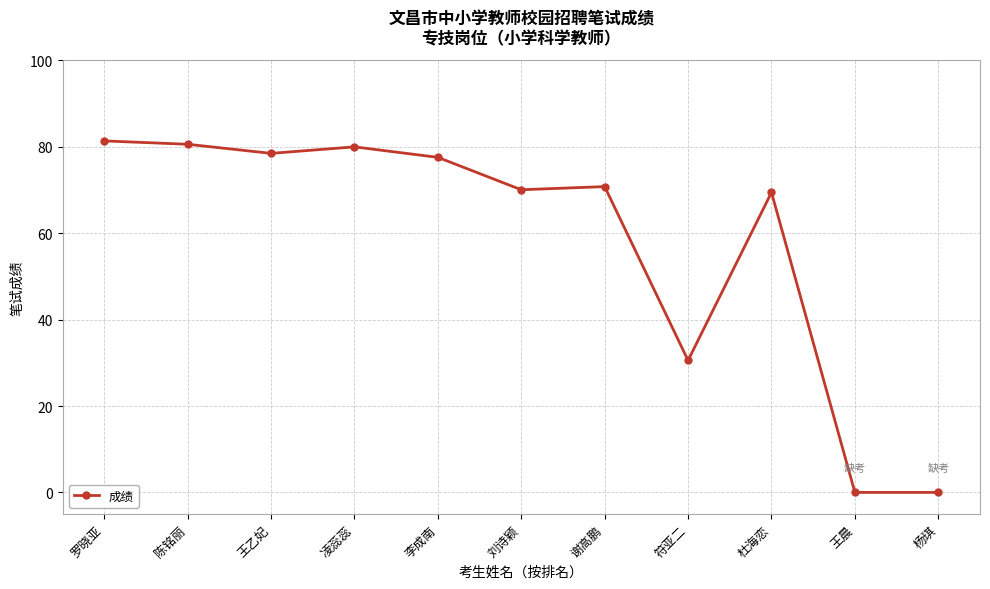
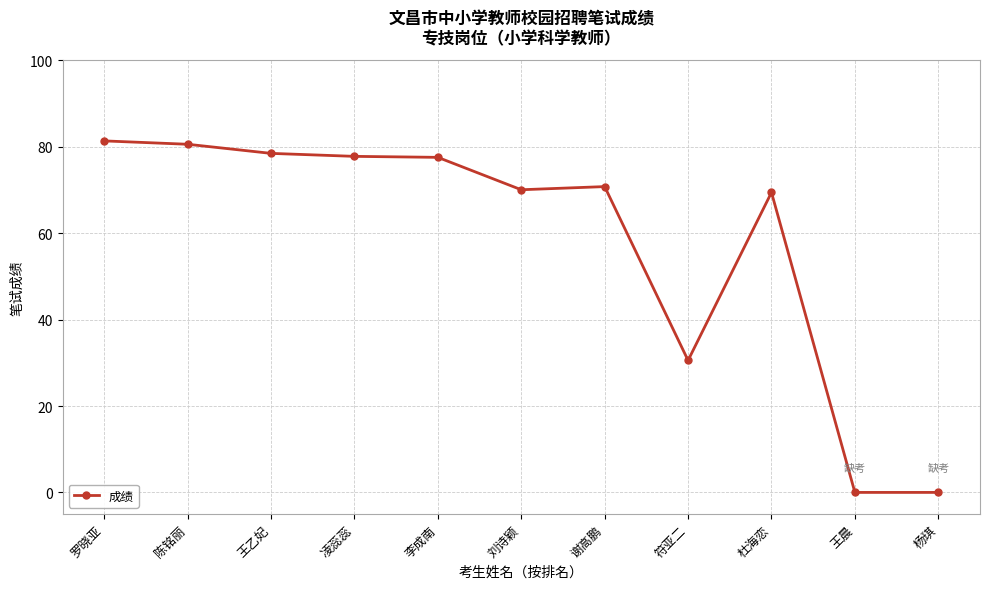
凌蕊蕊: 80 -> 78
